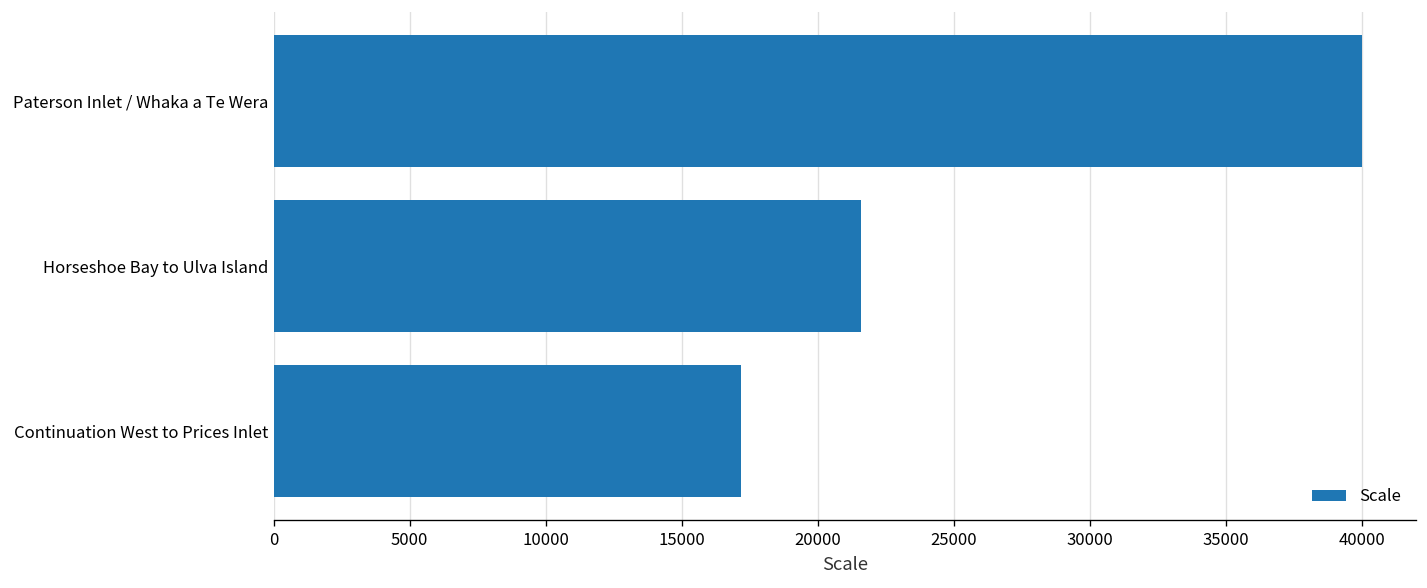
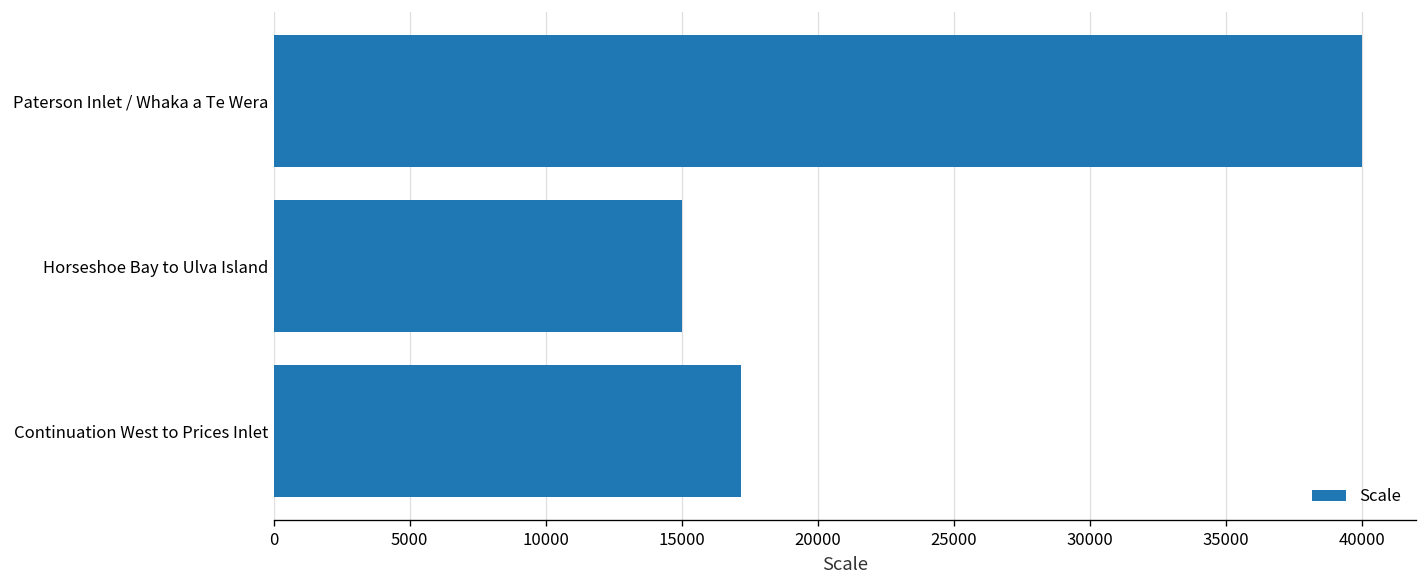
Horseshoe Bay to Ulva Island: 21600 -> 15000
